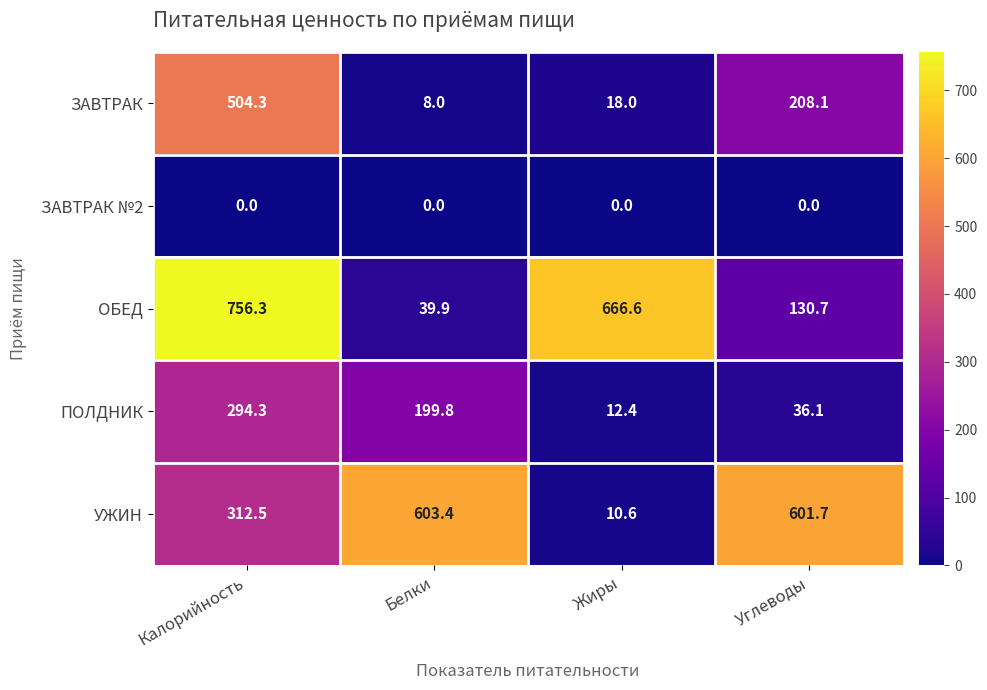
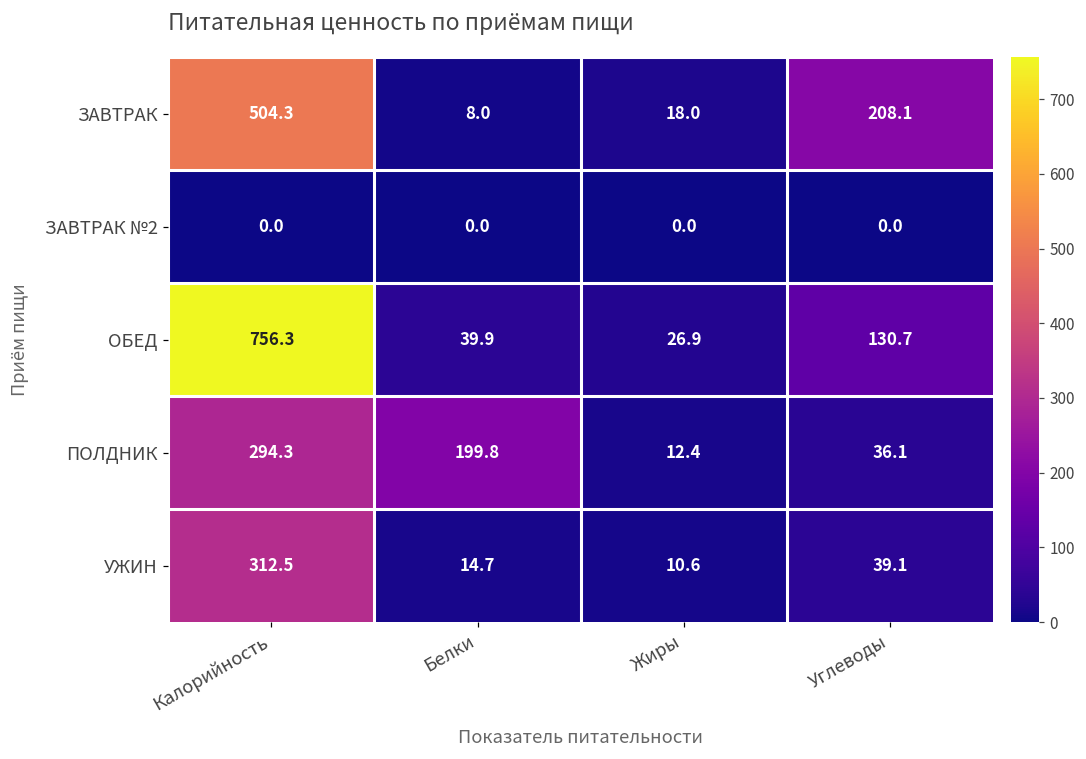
ОБЕД, Жиры: 666.6 -> 26.9
УЖИН, Белки: 603.4 -> 14.7
УЖИН, Углеводы: 601.7 -> 39.1
